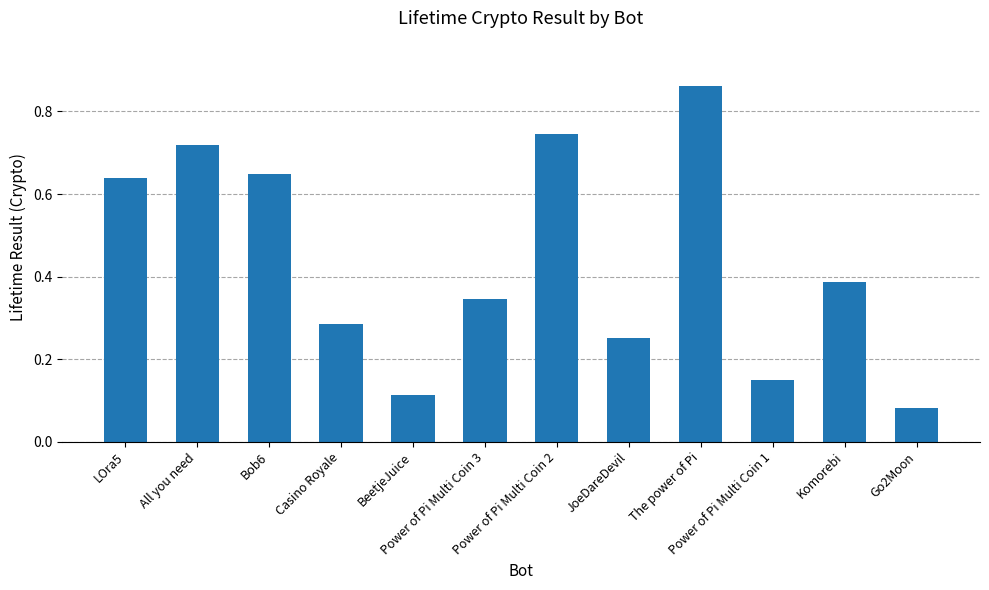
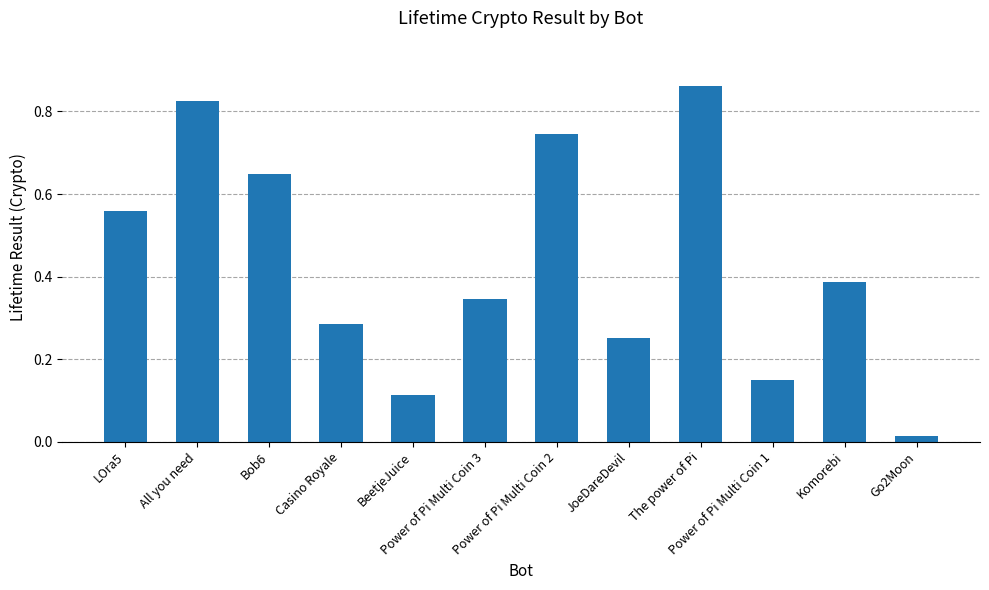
LOra5: 0.64 -> 0.56
All you need: 0.72 -> 0.83
Go2Moon: 0.08 -> 0.01
